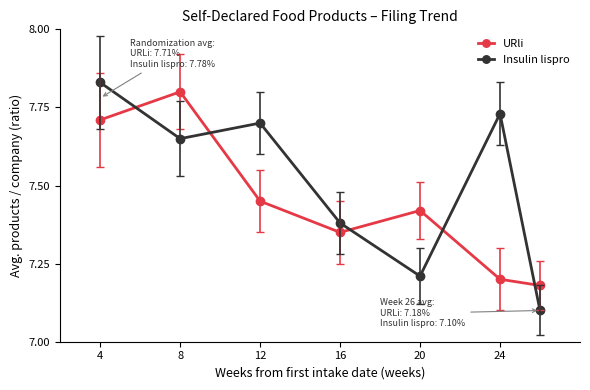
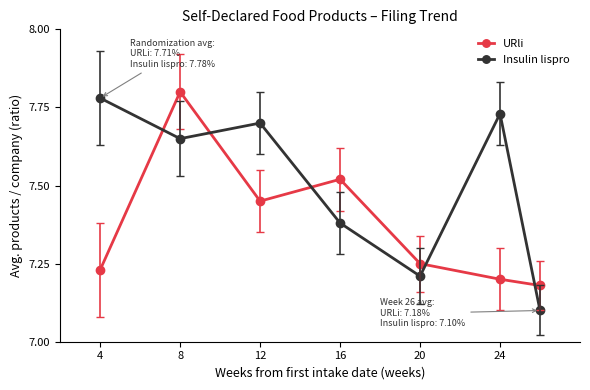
URli, 4: 7.71 -> 7.23
Insulin lispro, 4: 7.83 -> 7.78
URli, 16: 7.35 -> 7.52
URli, 20: 7.42 -> 7.25
